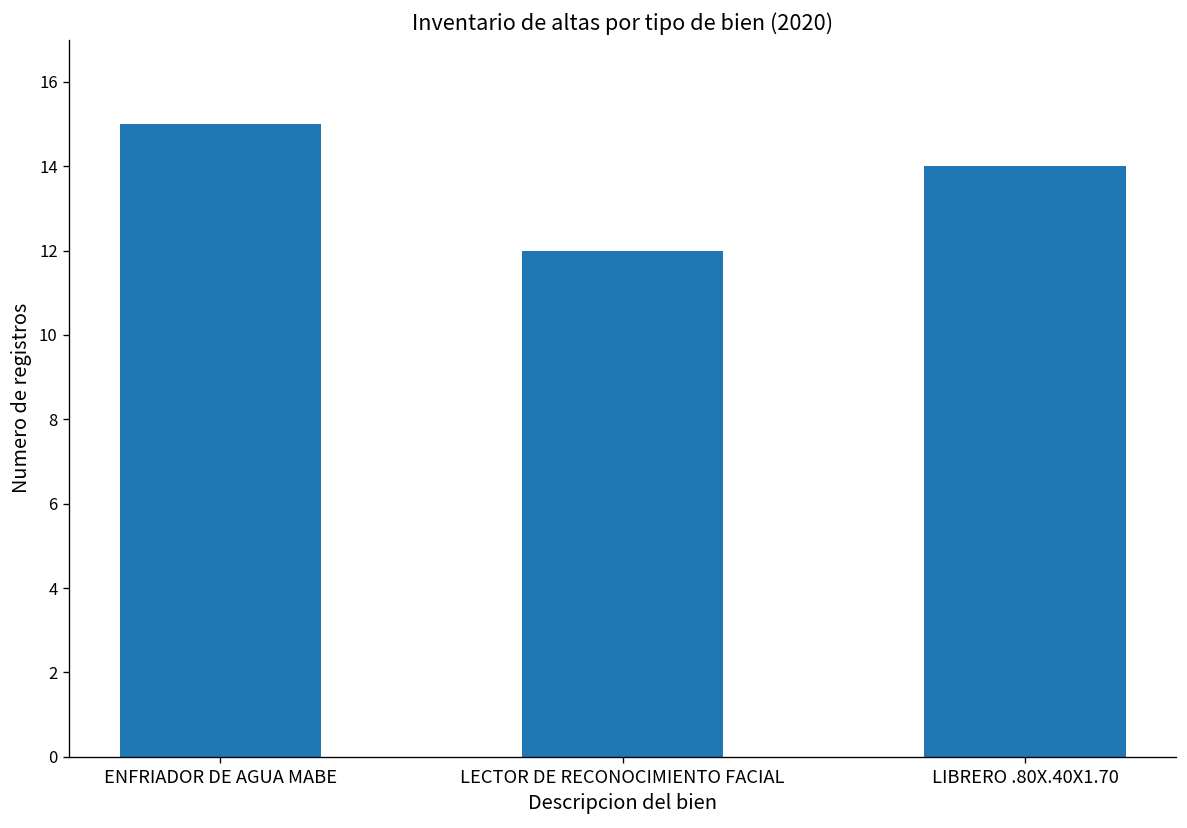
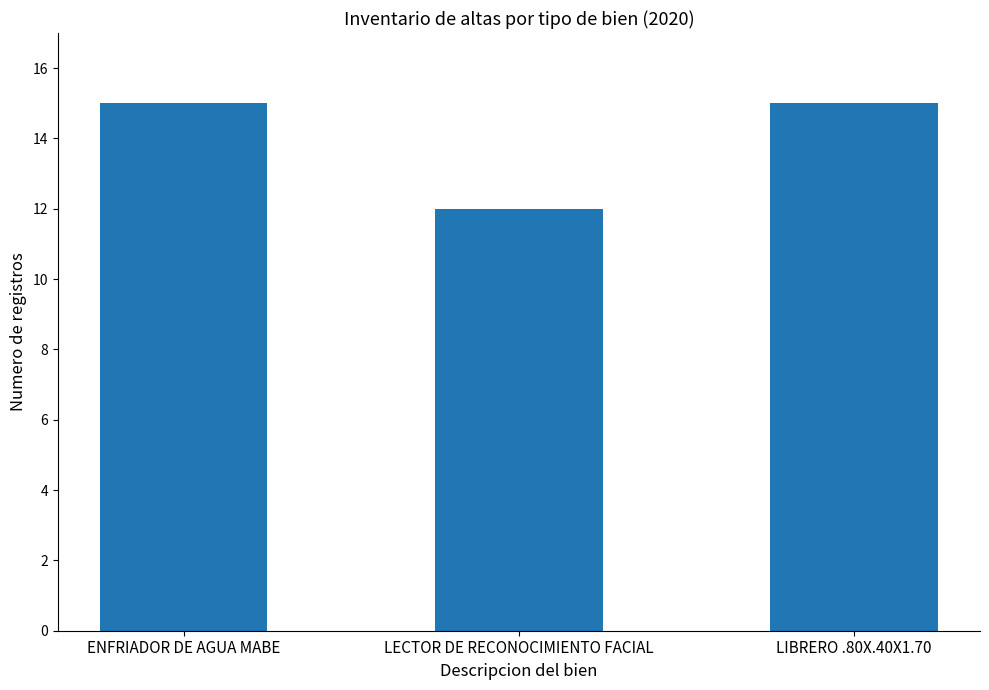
LIBRERO .80X.40X1.70: 14 -> 15
